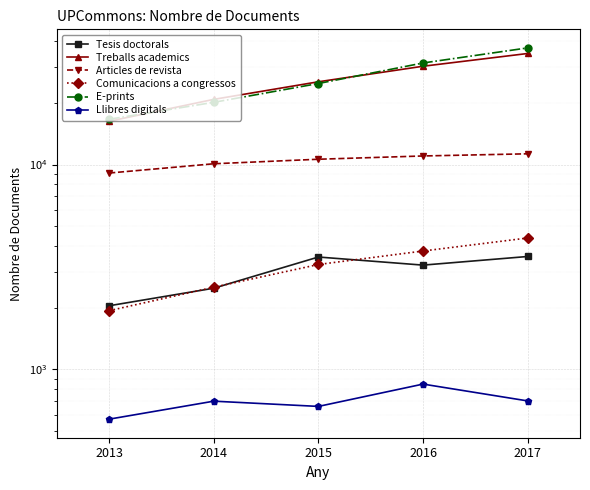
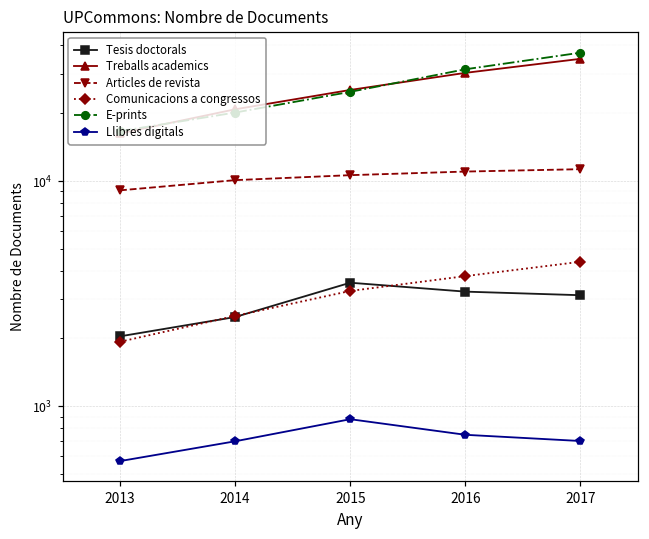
Llibres digitals, 2015: 660 -> 880
Llibres digitals, 2016: 850 -> 750
Tesis doctorals, 2017: 3600 -> 3100
